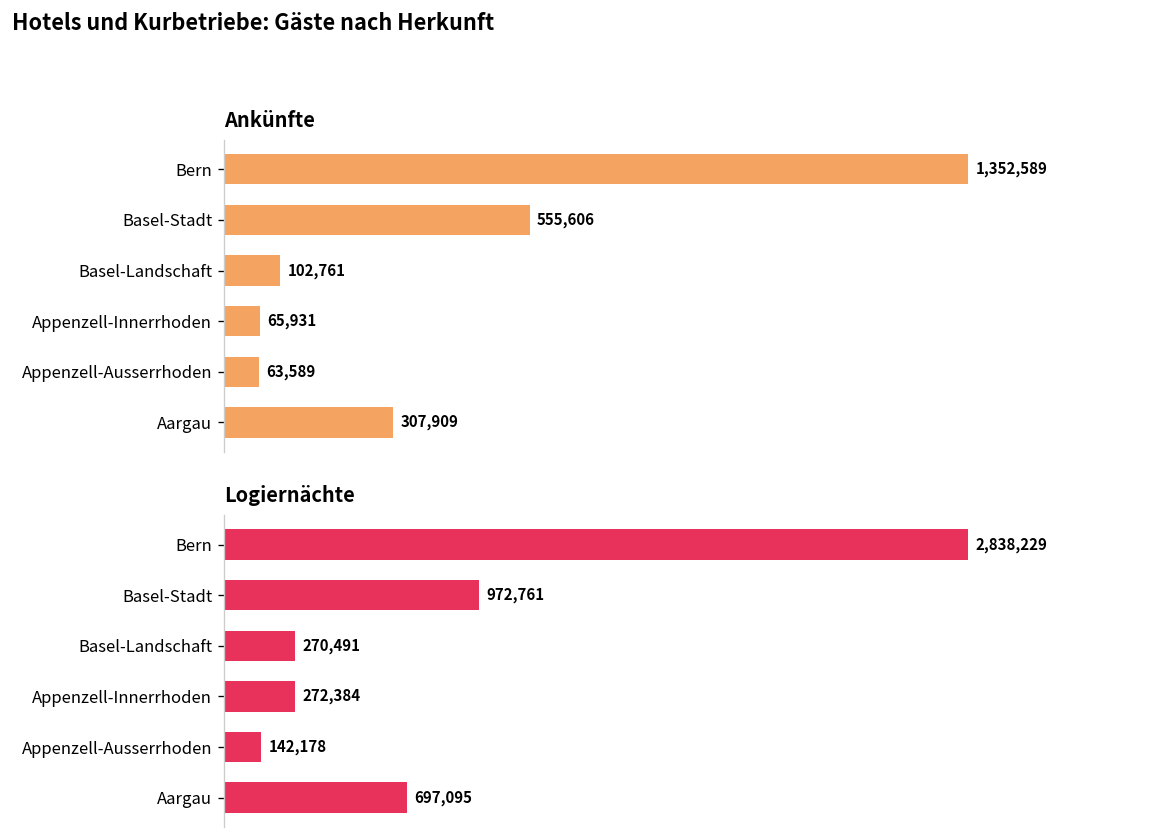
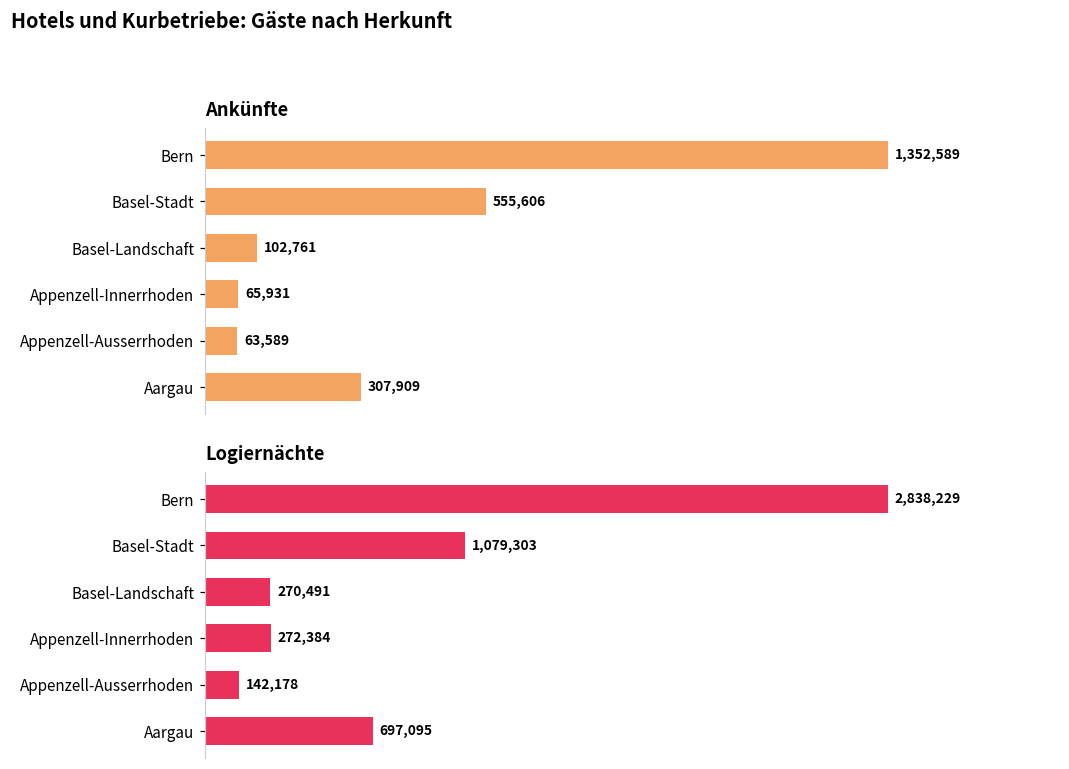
Logiernächte, Basel-Stadt: 972,761 -> 1,079,303
